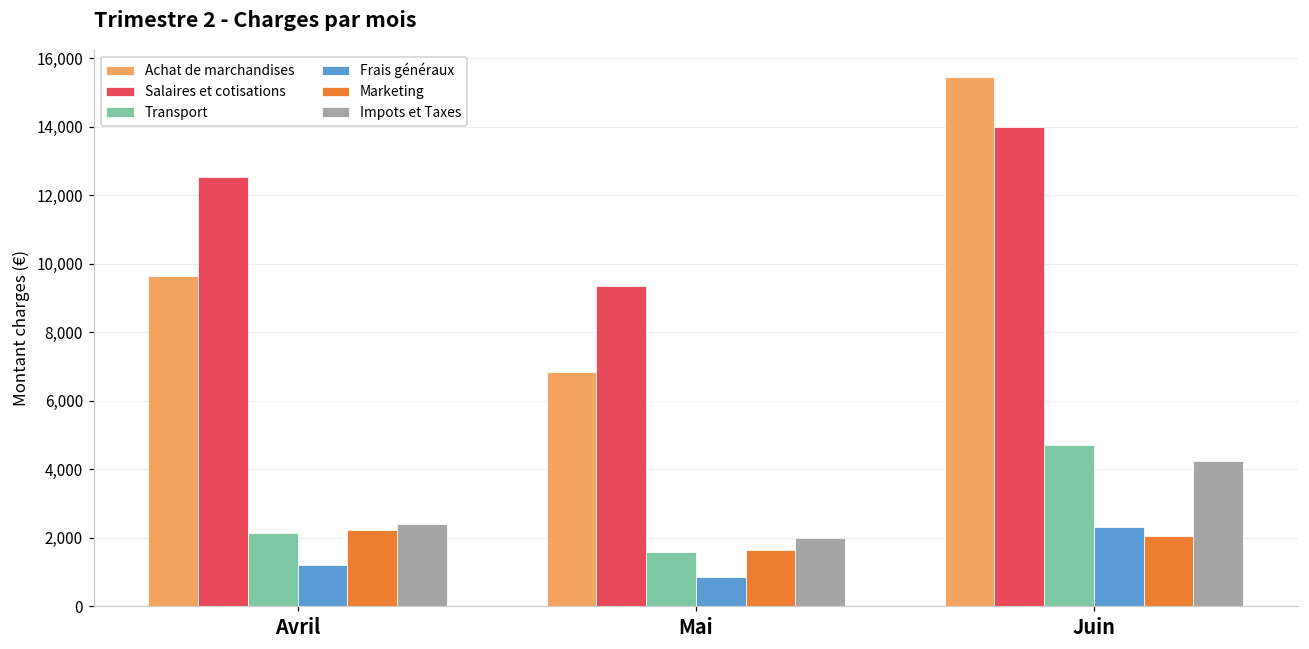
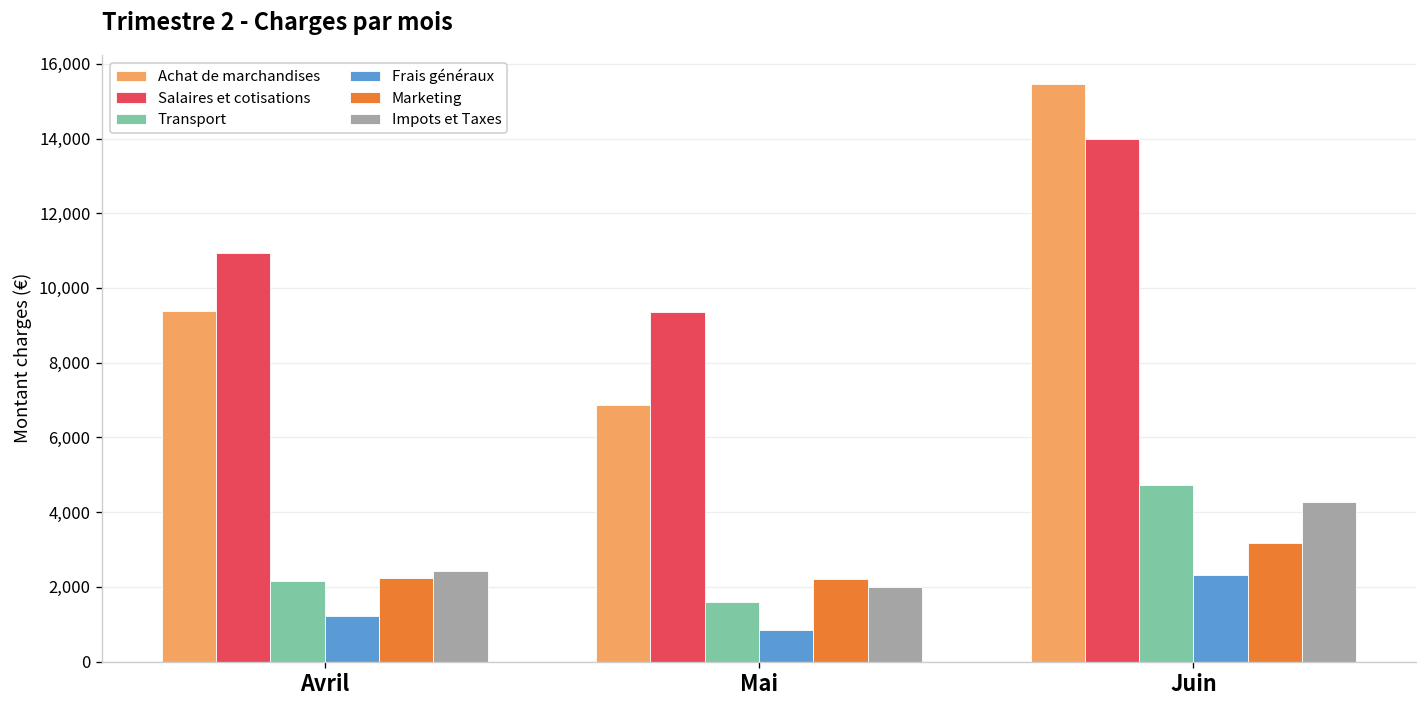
Achat de marchandises, Avril: 9,700 -> 9,400
Salaires et cotisations, Avril: 12,500 -> 10,900
Marketing, Mai: 1,600 -> 2,200
Marketing, Juin: 2,100 -> 3,200
